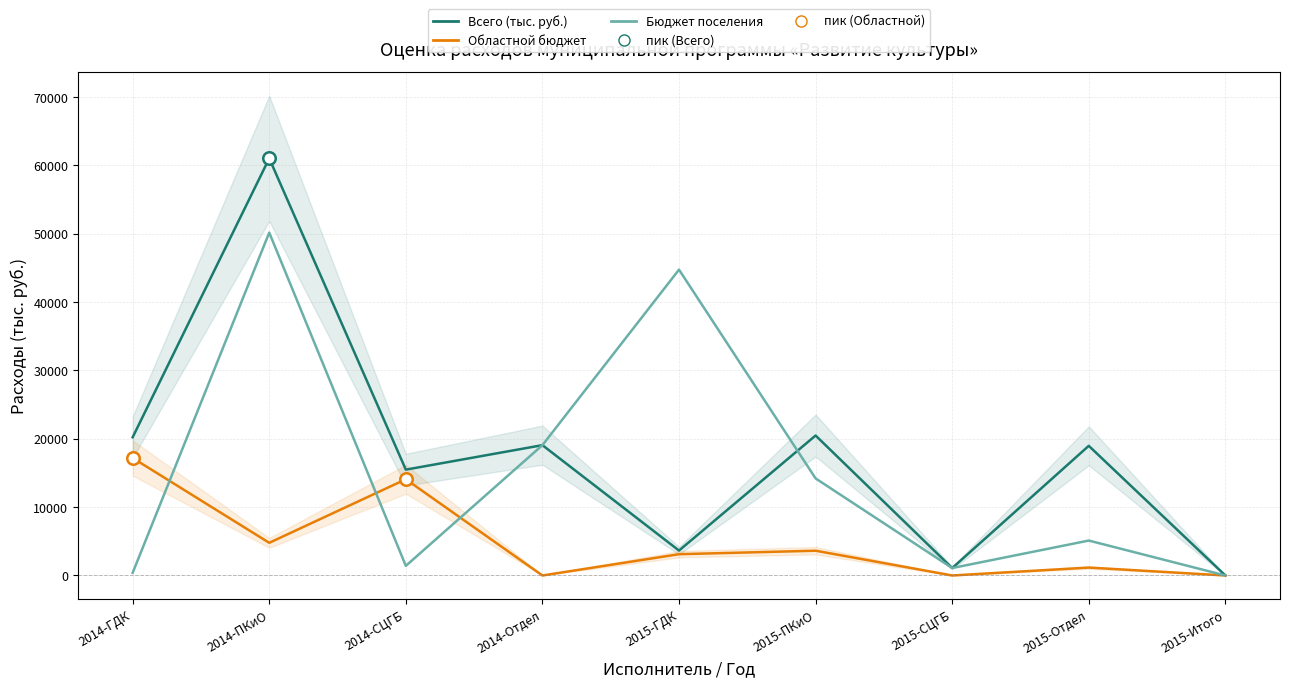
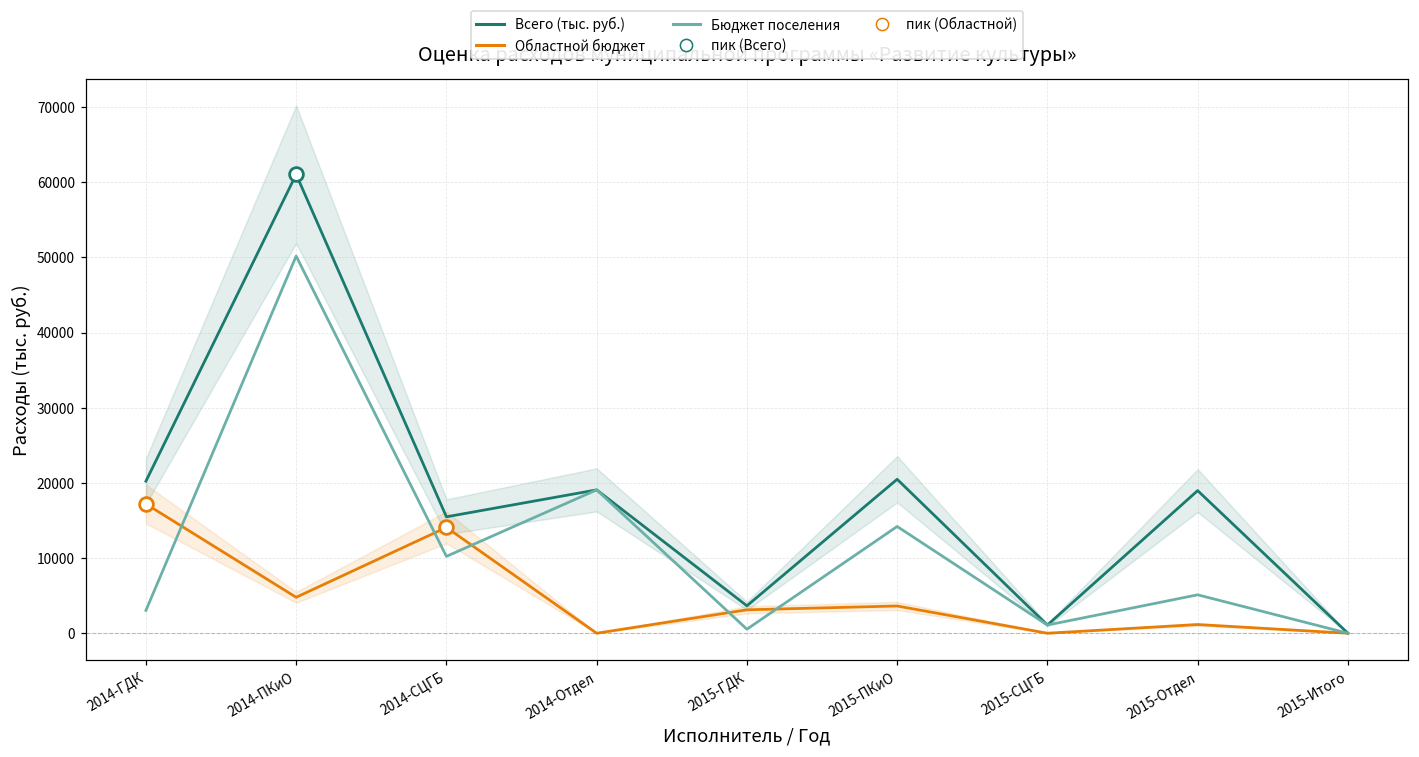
Бюджет поселения, 2014-ГДК: 0 -> 3000
Бюджет поселения, 2014-СЦГБ: 1000 -> 10000
Бюджет поселения, 2015-ГДК: 45000 -> 1000
